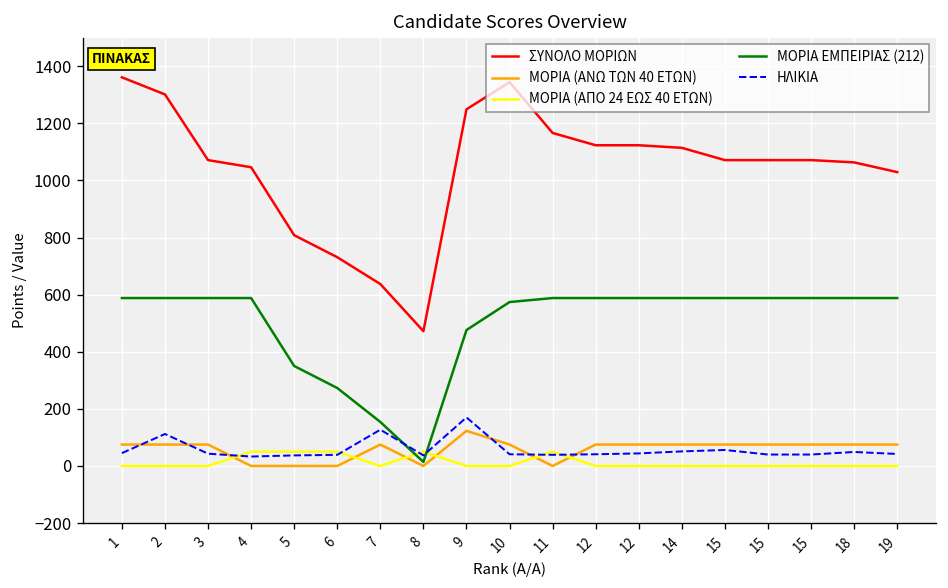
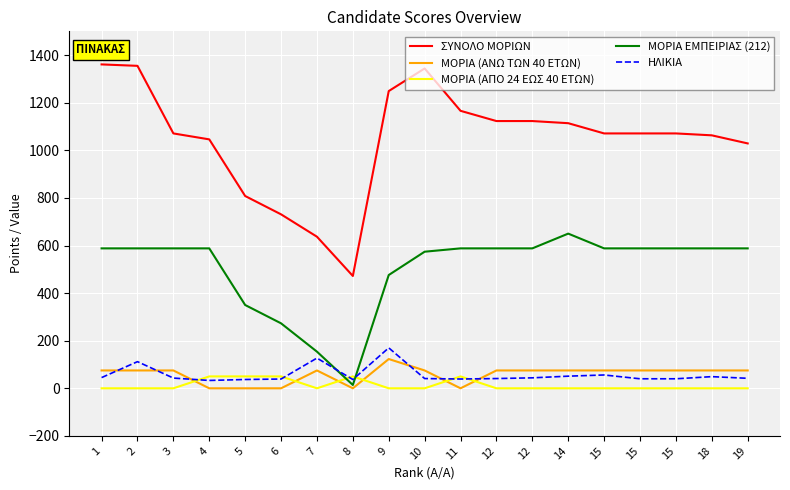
ΣΥΝΟΛΟ ΜΟΡΙΩΝ, 2: 1300 -> 1360
ΜΟΡΙΑ ΕΜΠΕΙΡΙΑΣ (212), 14: 590 -> 650
